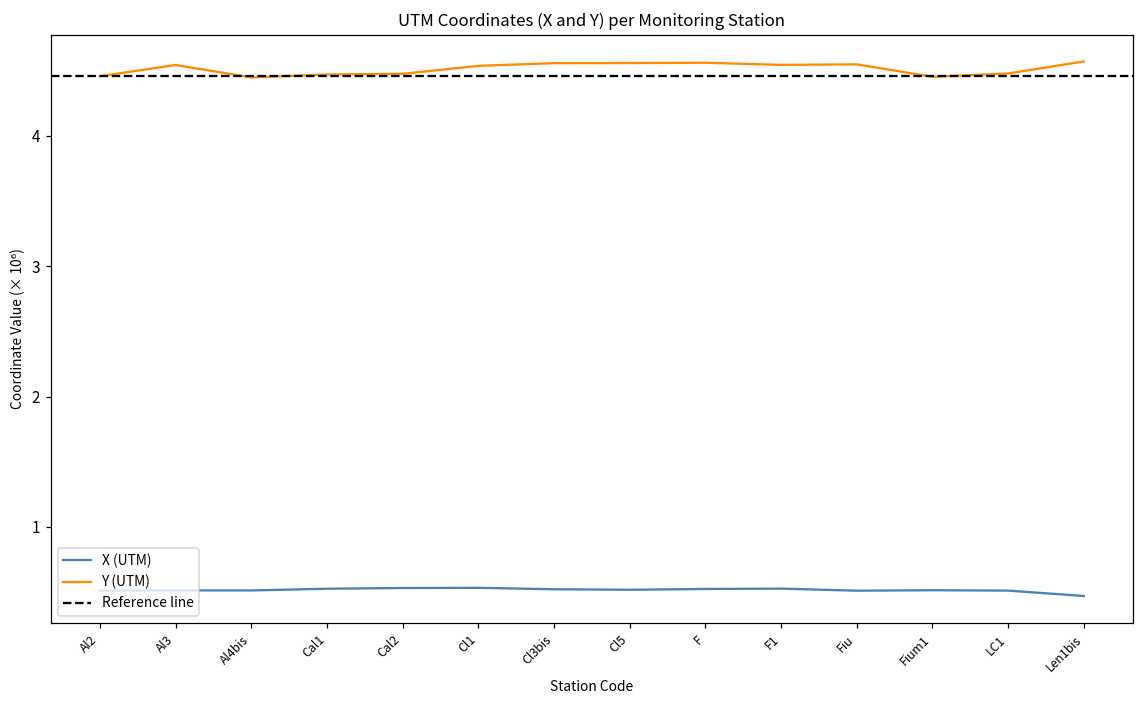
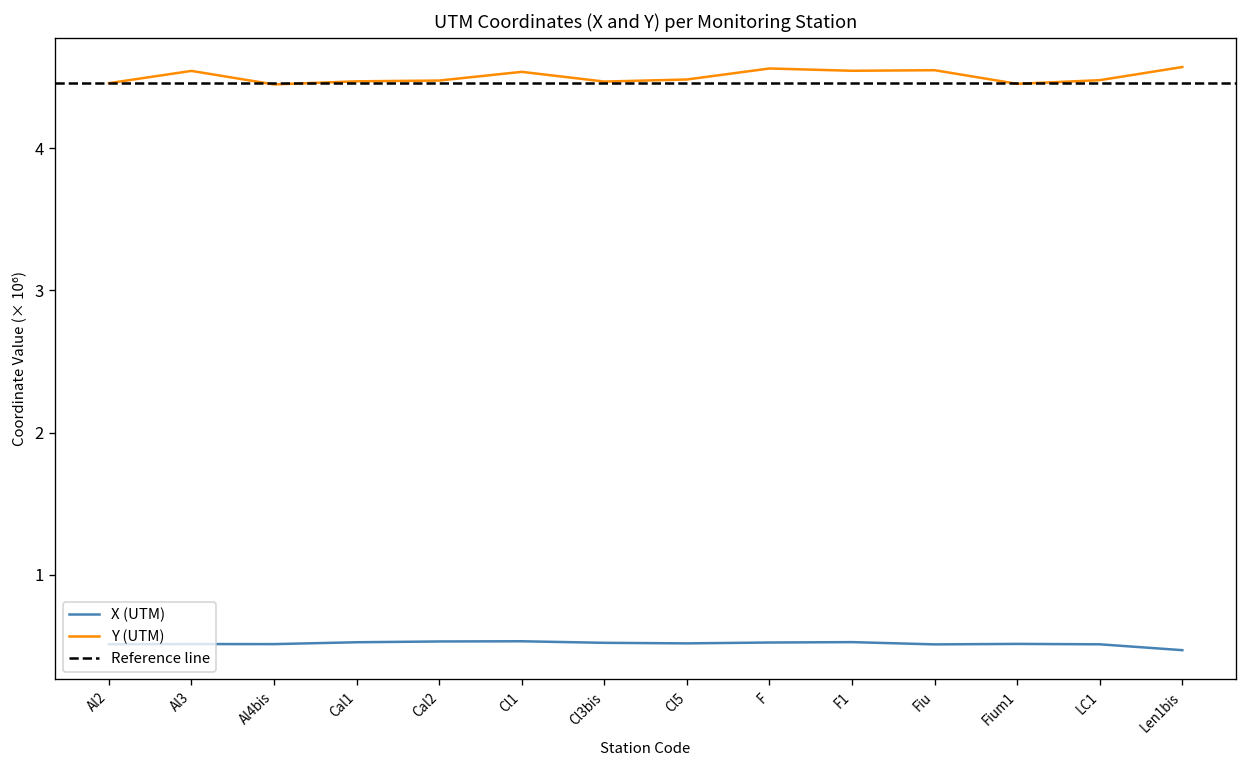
Y (UTM), Cl3bis: 4.56 -> 4.47
Y (UTM), Cl5: 4.56 -> 4.48
